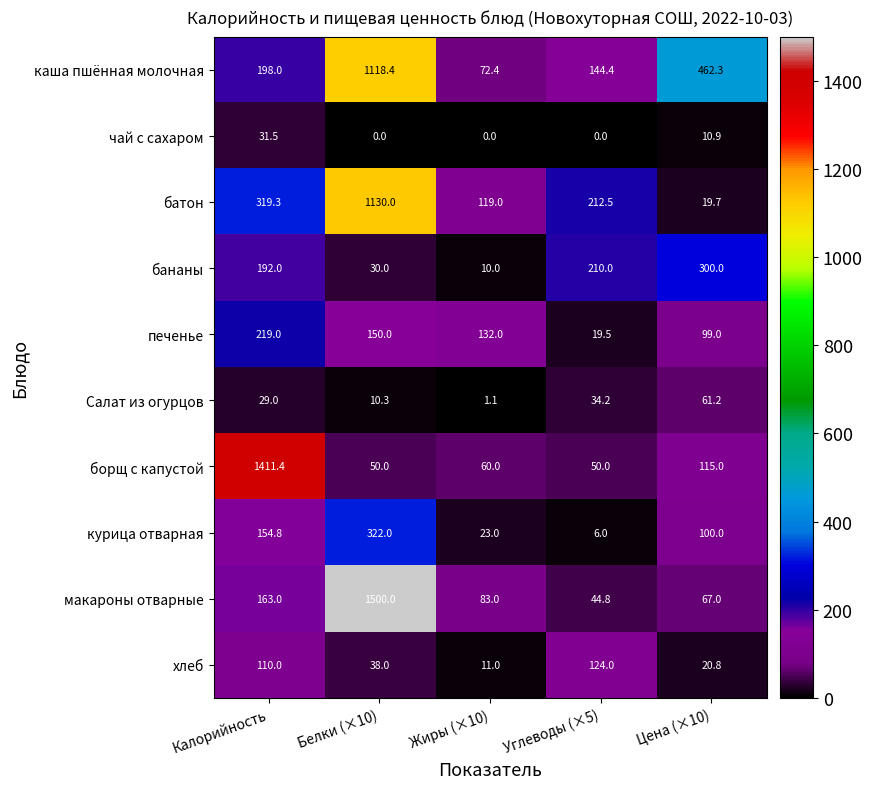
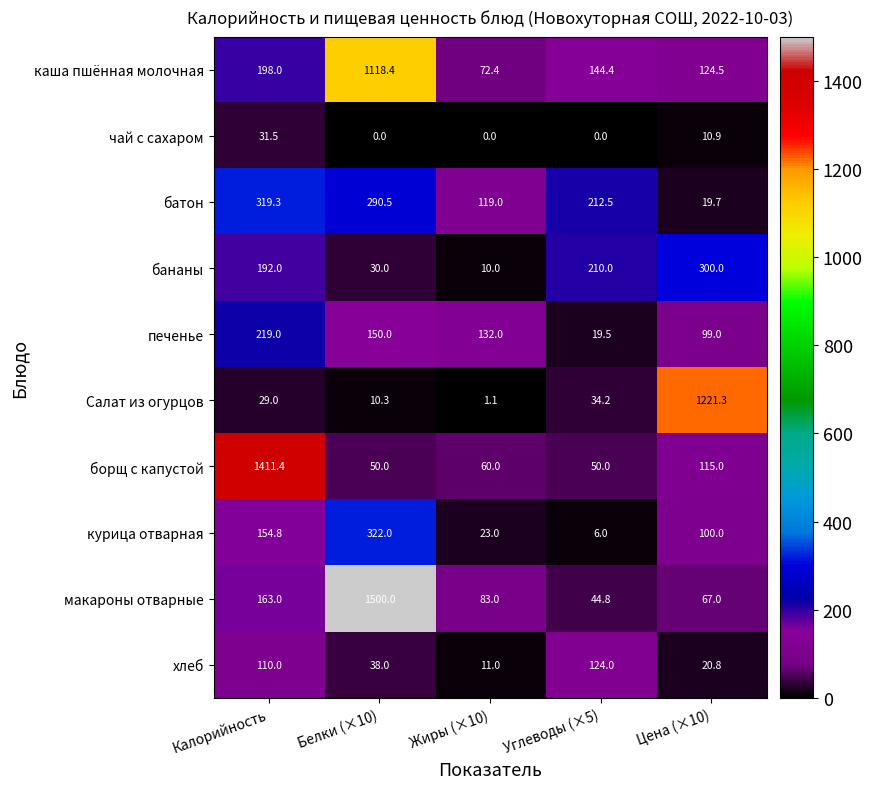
каша пшённая молочная, Цена (×10): 462.3 -> 124.5
батон, Белки (×10): 1130.0 -> 290.5
Салат из огурцов, Цена (×10): 61.2 -> 1221.3
